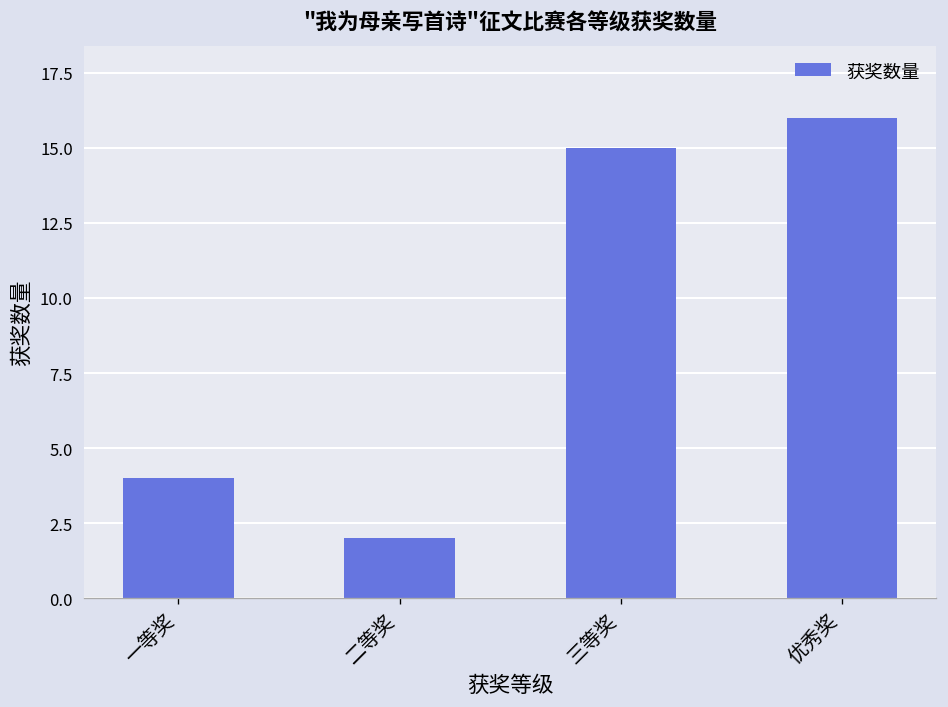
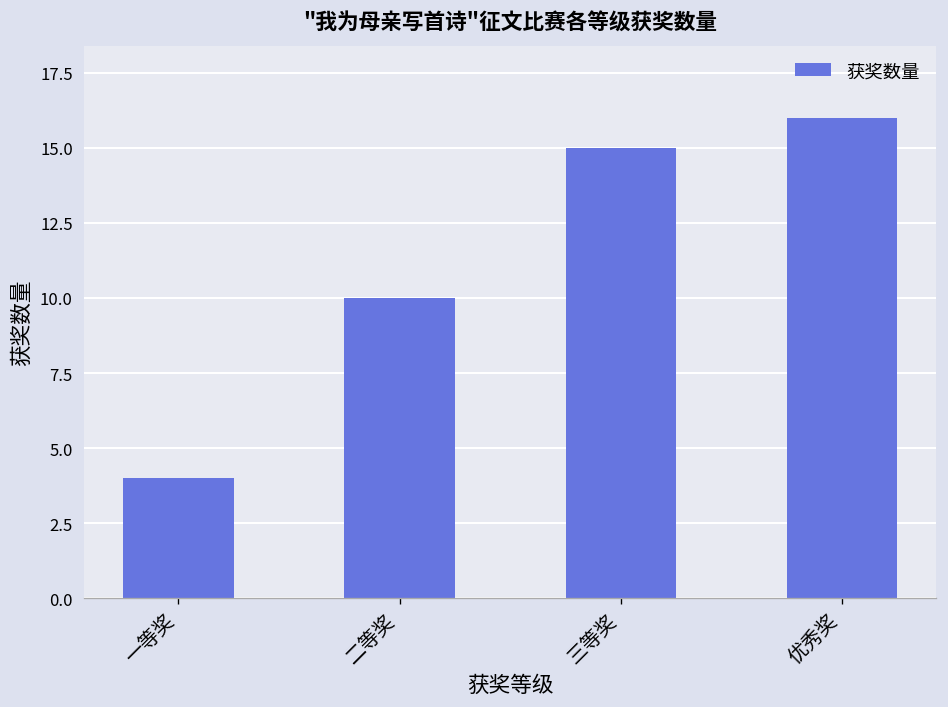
二等奖: 2 -> 10
